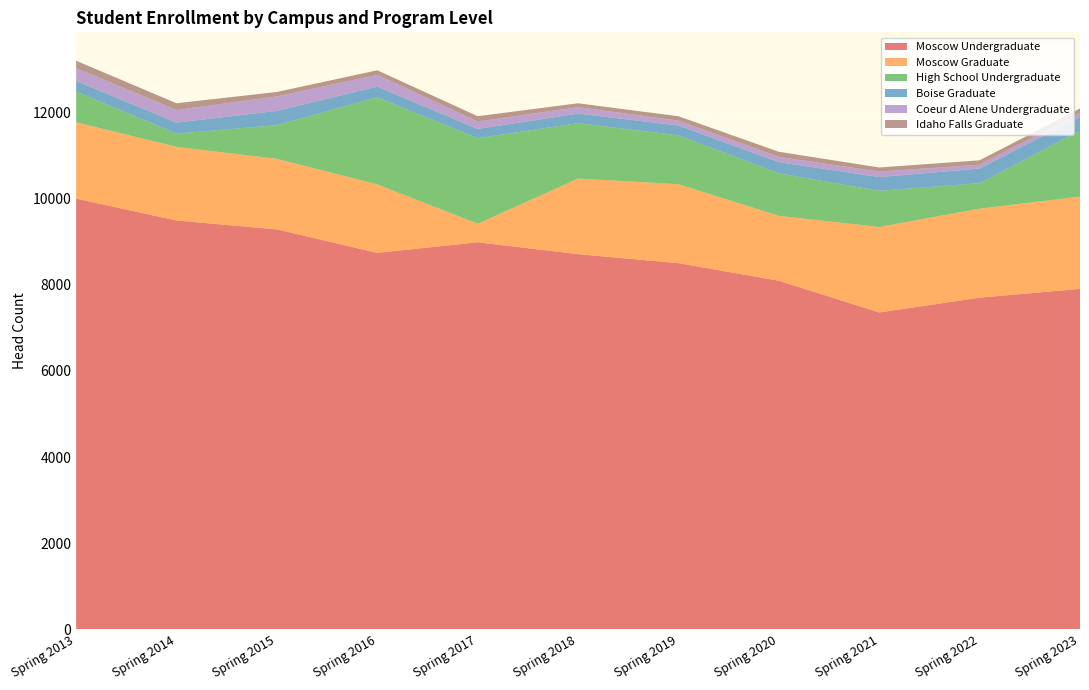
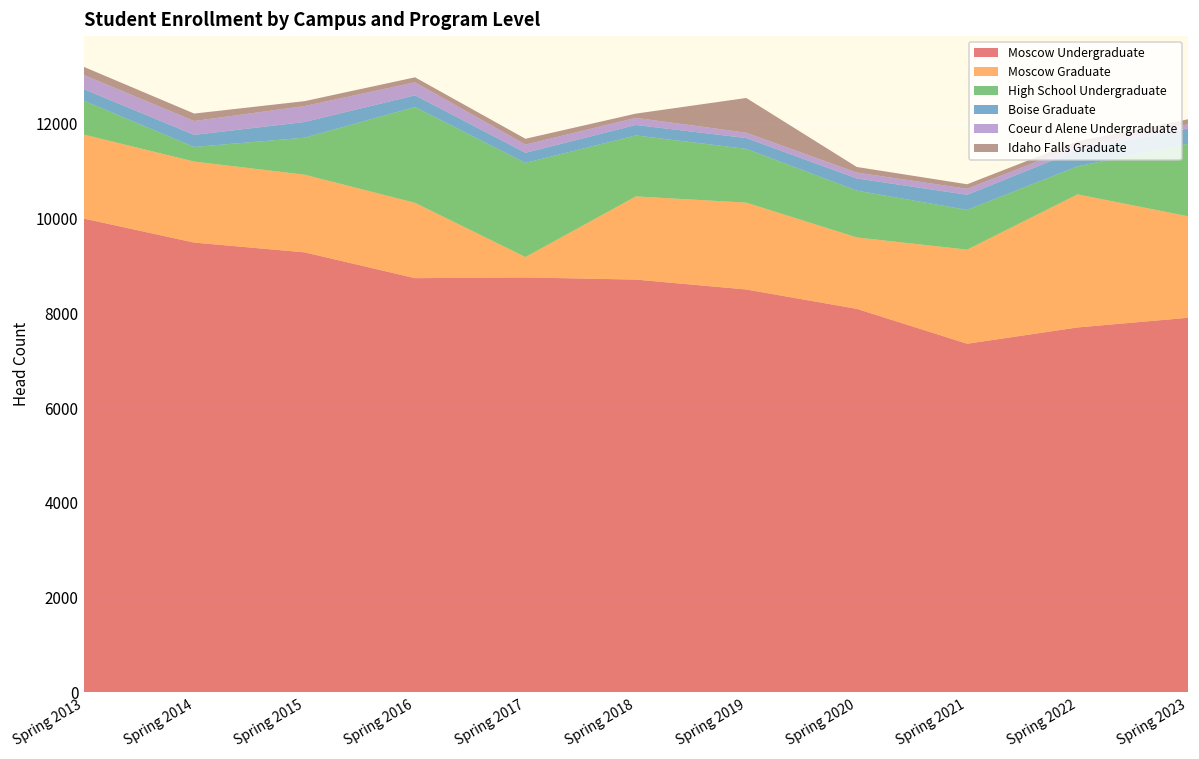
Moscow Undergraduate, Spring 2017: 9000 -> 8800
Idaho Falls Graduate, Spring 2019: 100 -> 700
Moscow Graduate, Spring 2022: 2100 -> 2800
